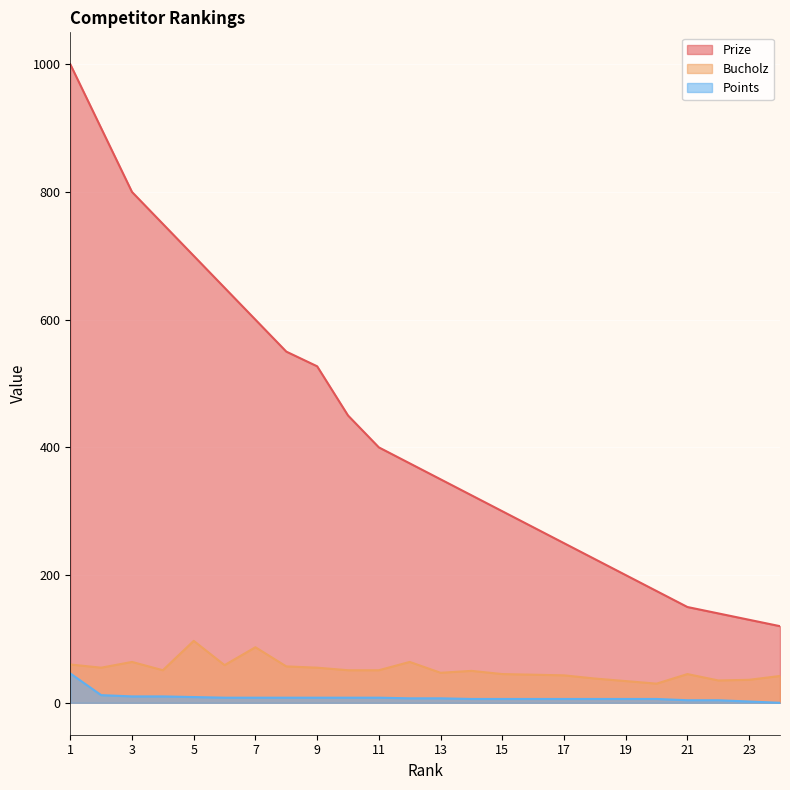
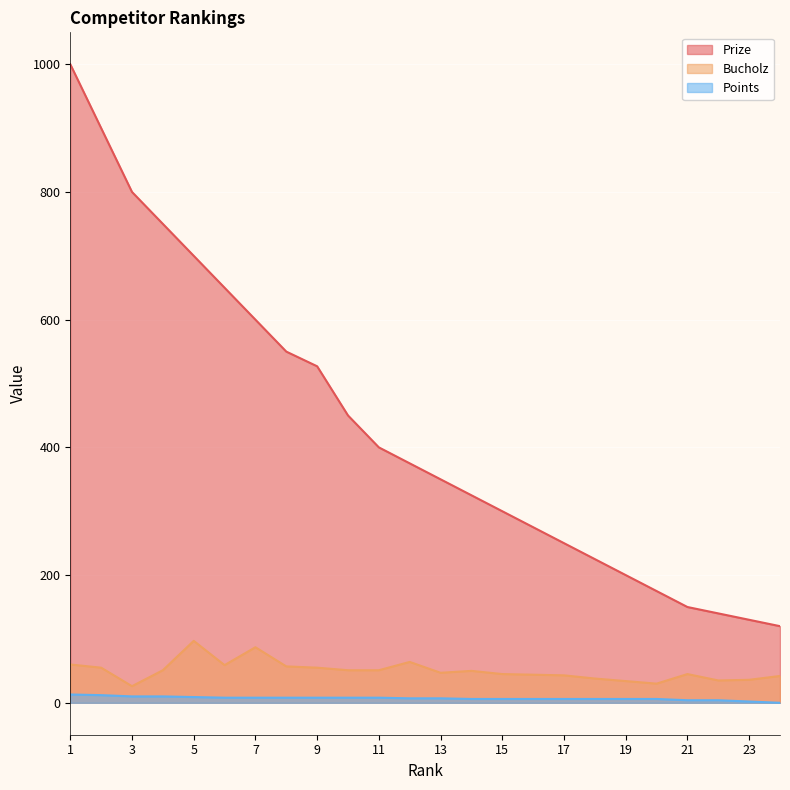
Points, 1: 50 -> 10
Bucholz, 3: 60 -> 30
